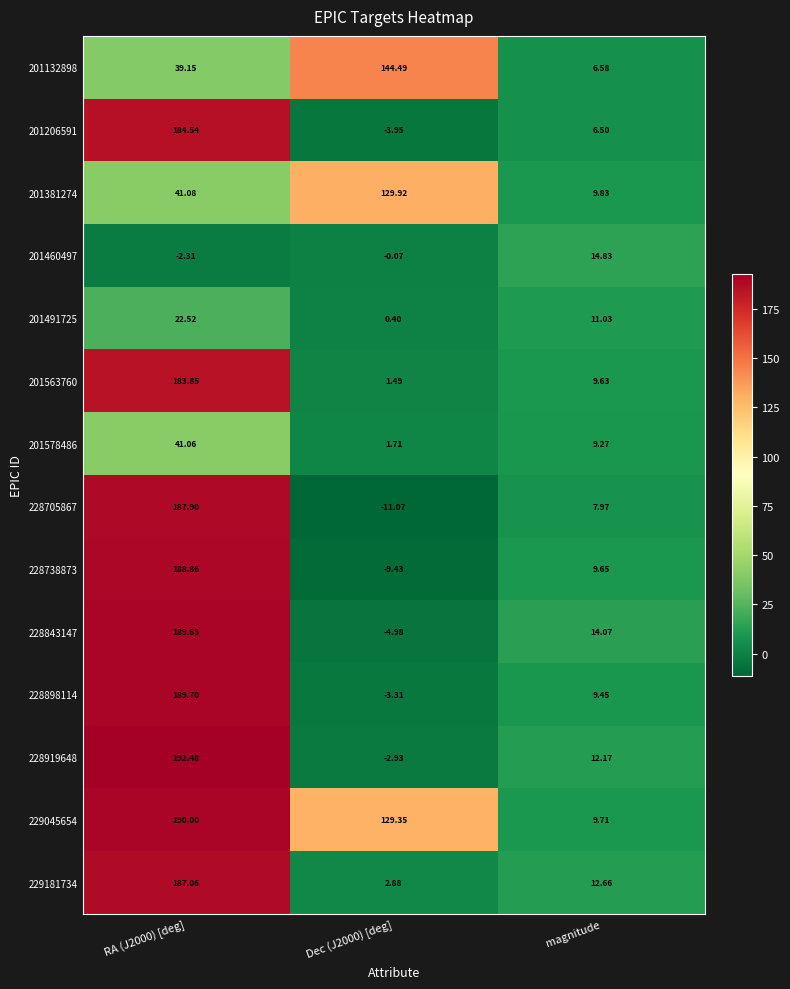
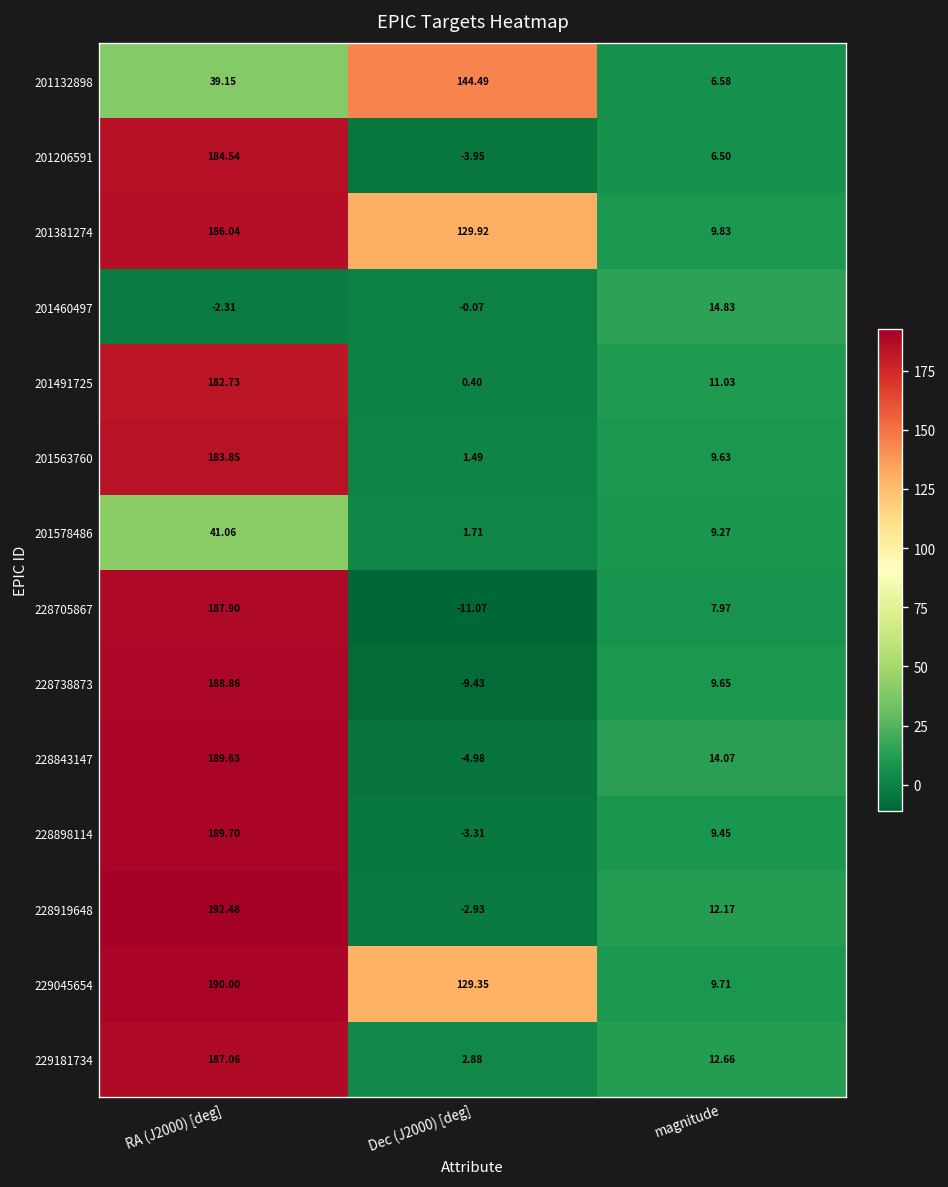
201381274, RA (J2000) [deg]: 41.08 -> 186.04
201491725, RA (J2000) [deg]: 22.52 -> 182.73
